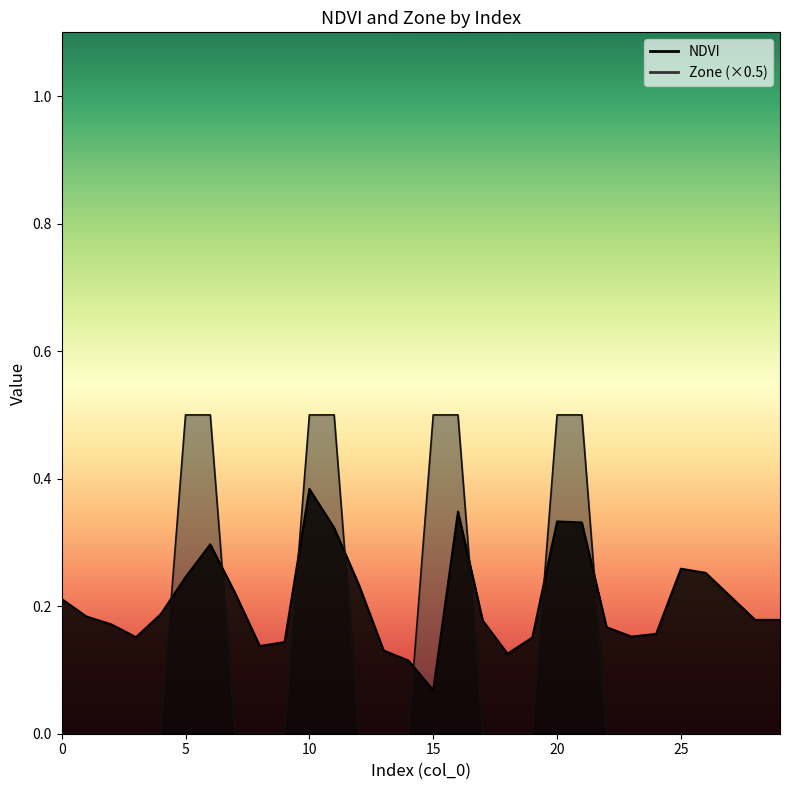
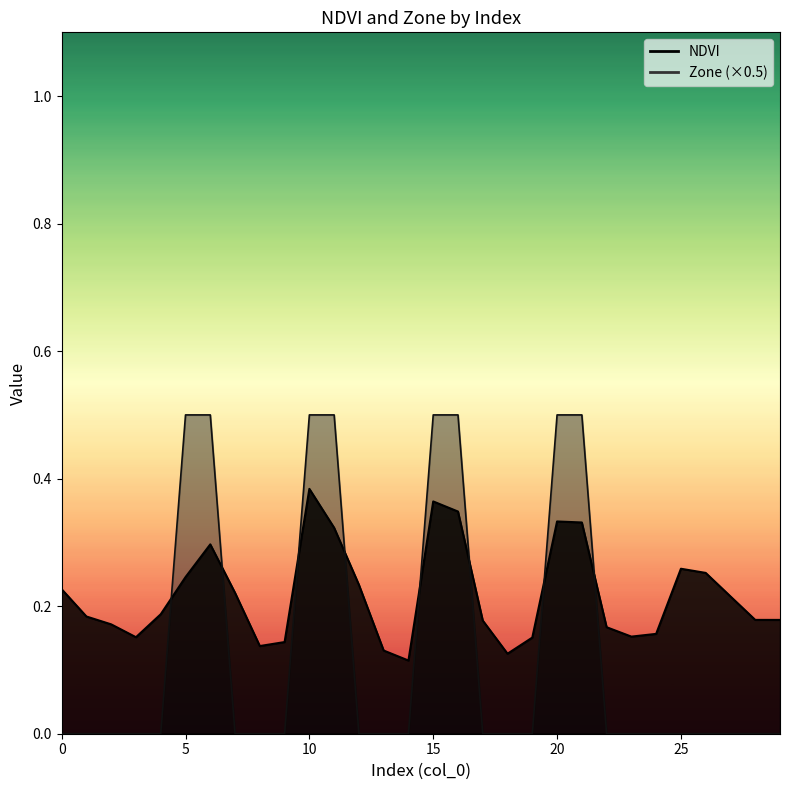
NDVI, 0: 0.21 -> 0.23
NDVI, 15: 0.07 -> 0.36
